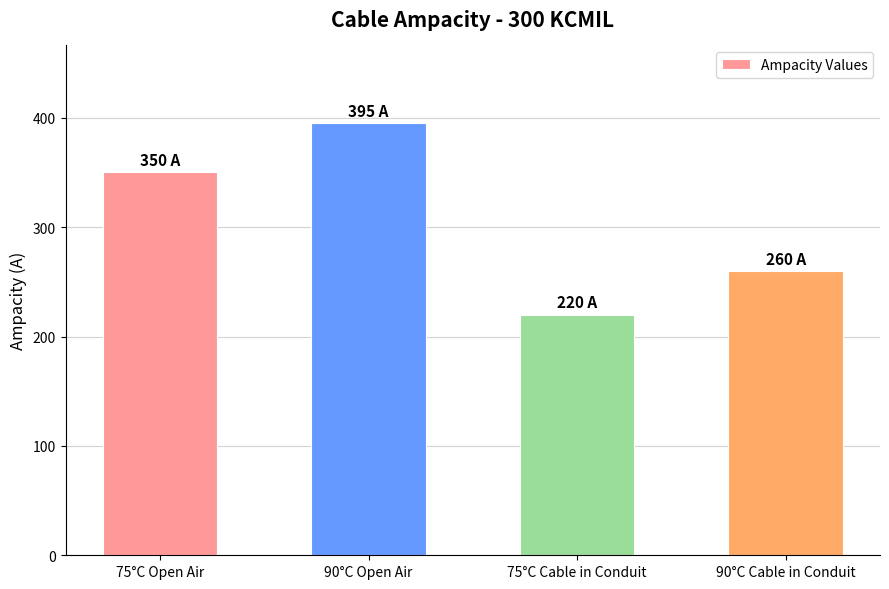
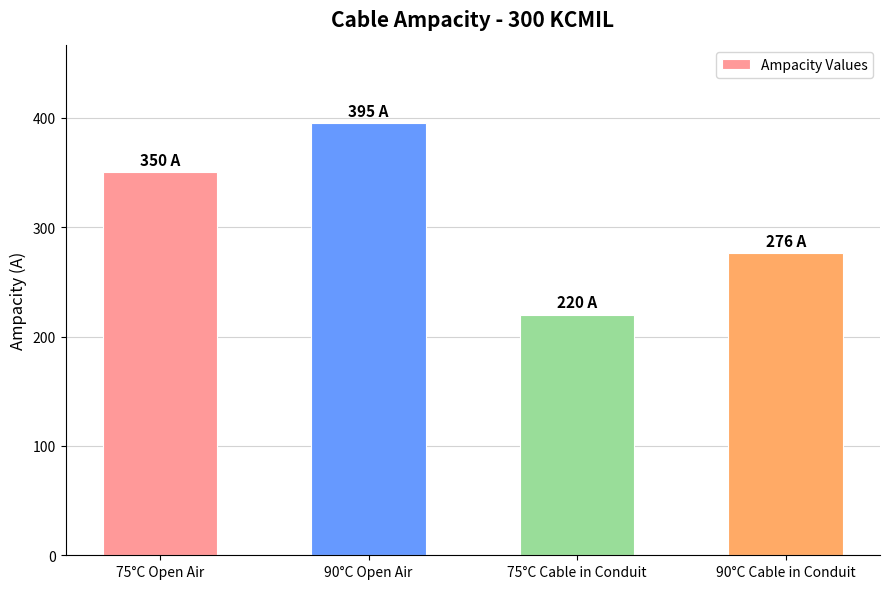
90°C Cable in Conduit: 260 -> 276
